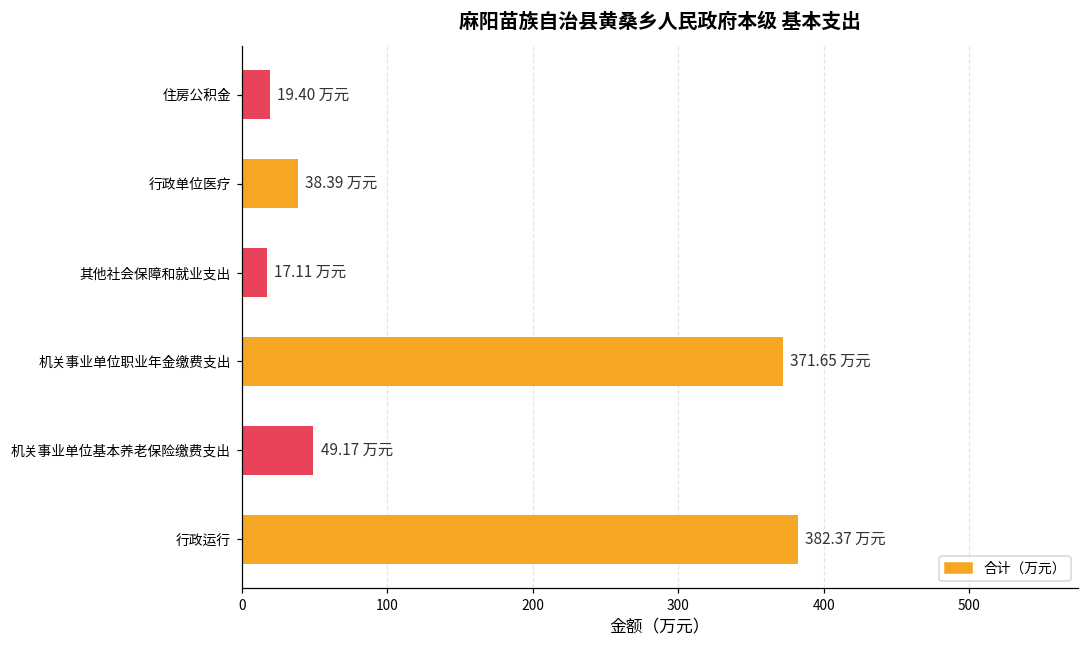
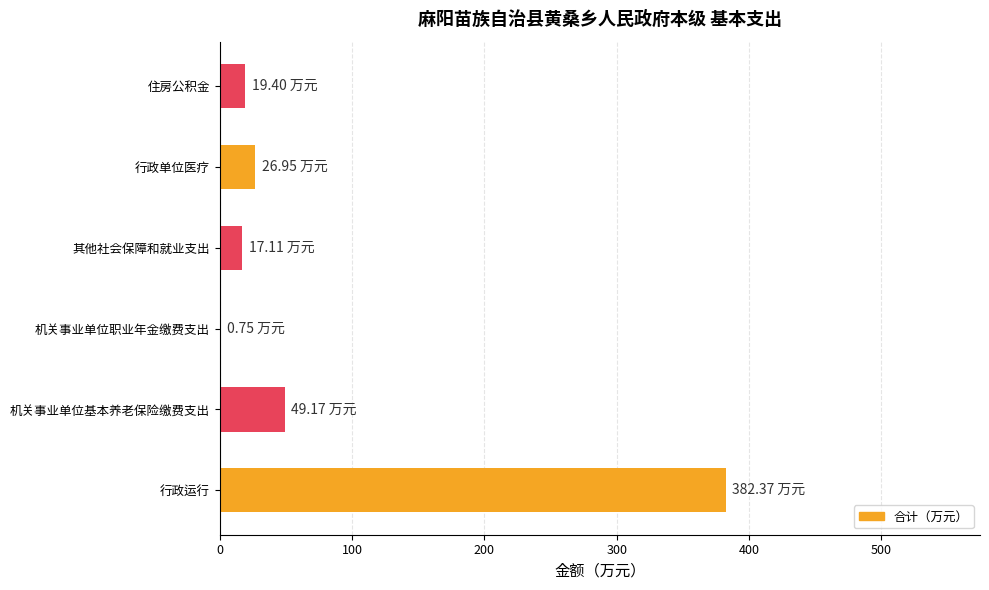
行政单位医疗: 38.39 -> 26.95
机关事业单位职业年金缴费支出: 371.65 -> 0.75
